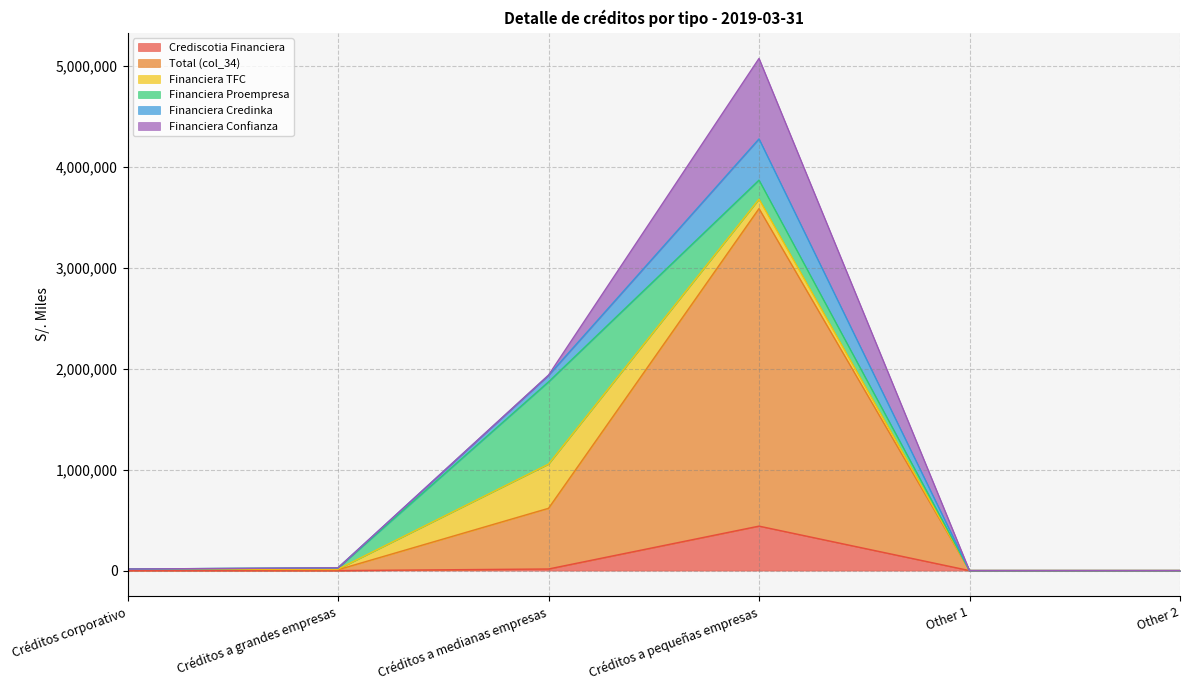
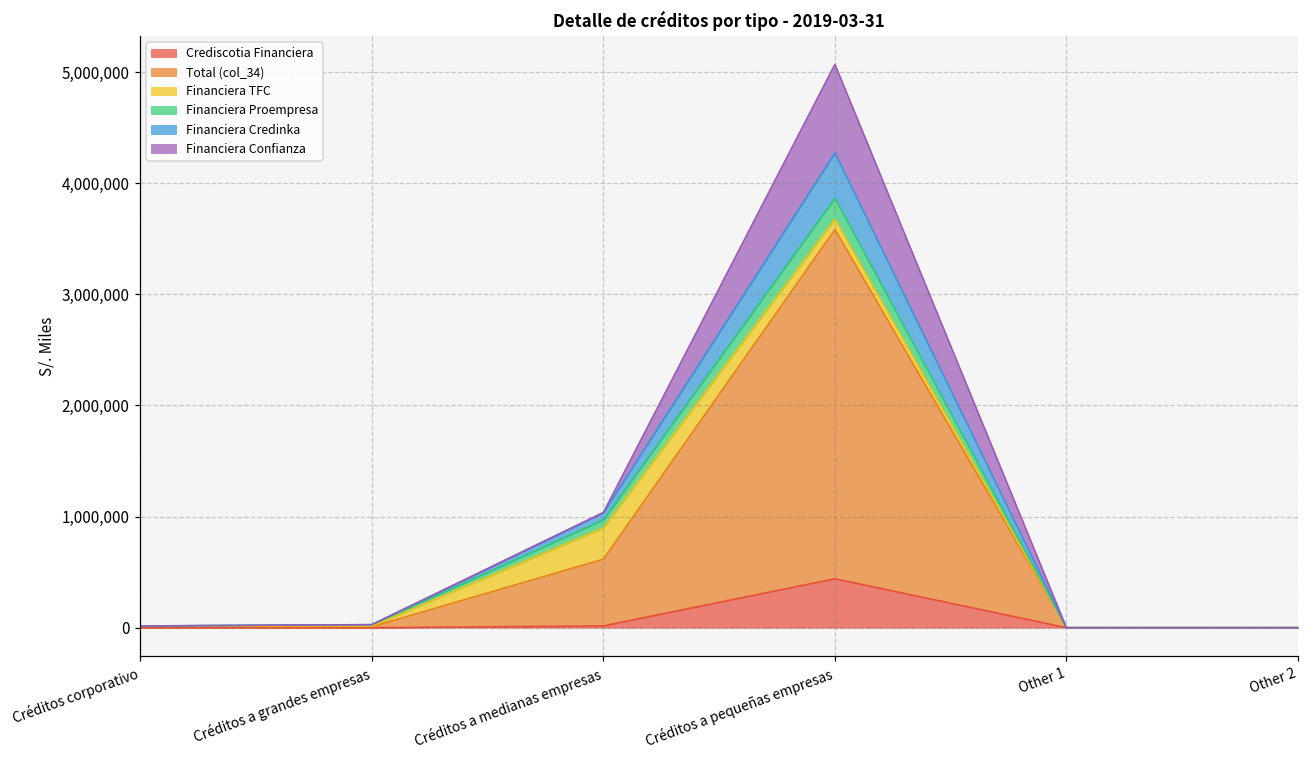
Financiera TFC, Créditos a medianas empresas: 440,000 -> 280,000
Financiera Proempresa, Créditos a medianas empresas: 810,000 -> 70,000
